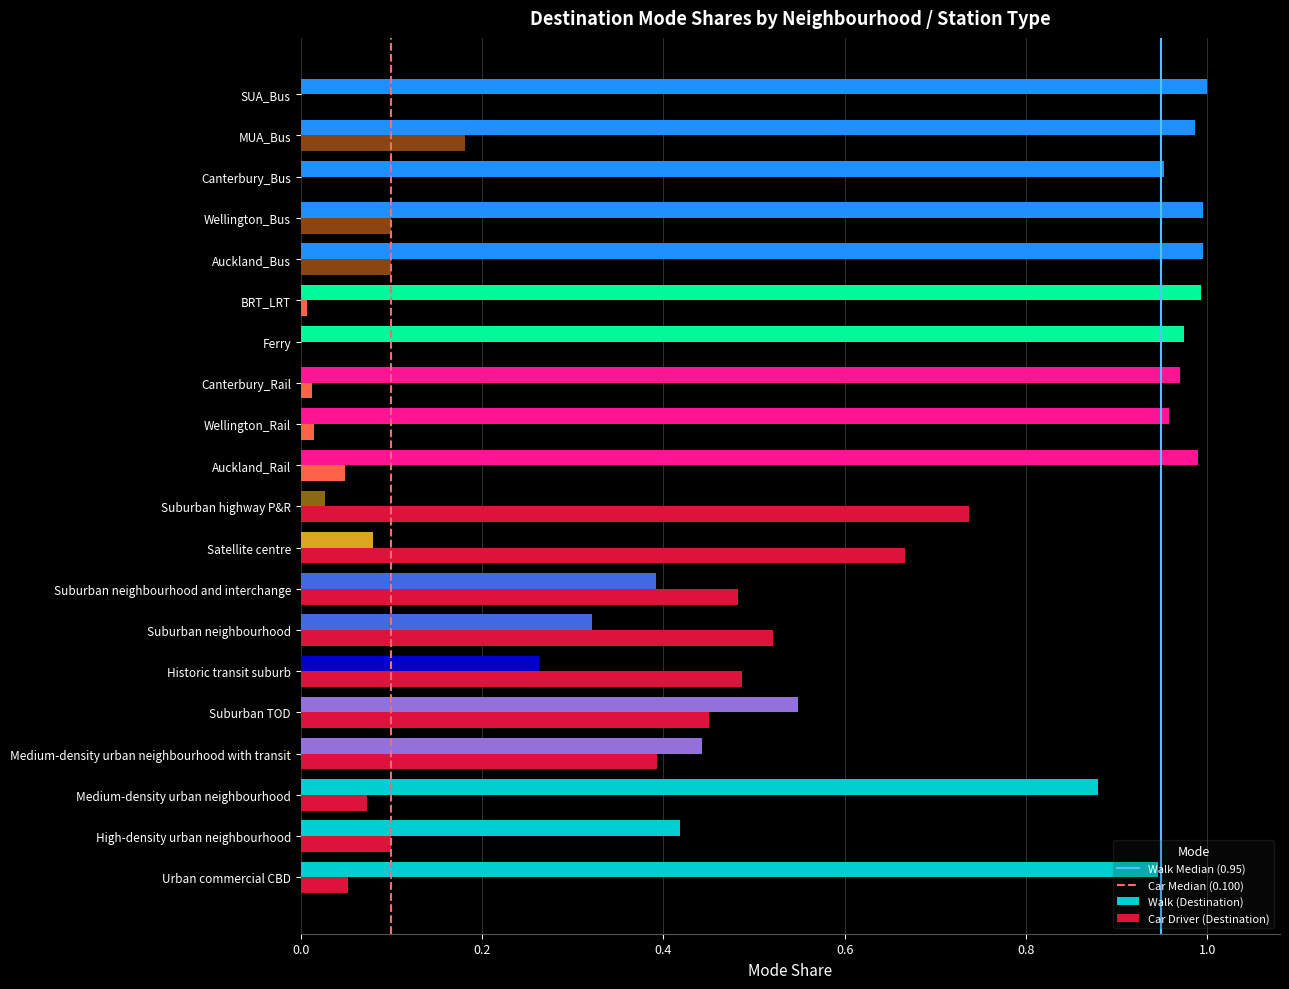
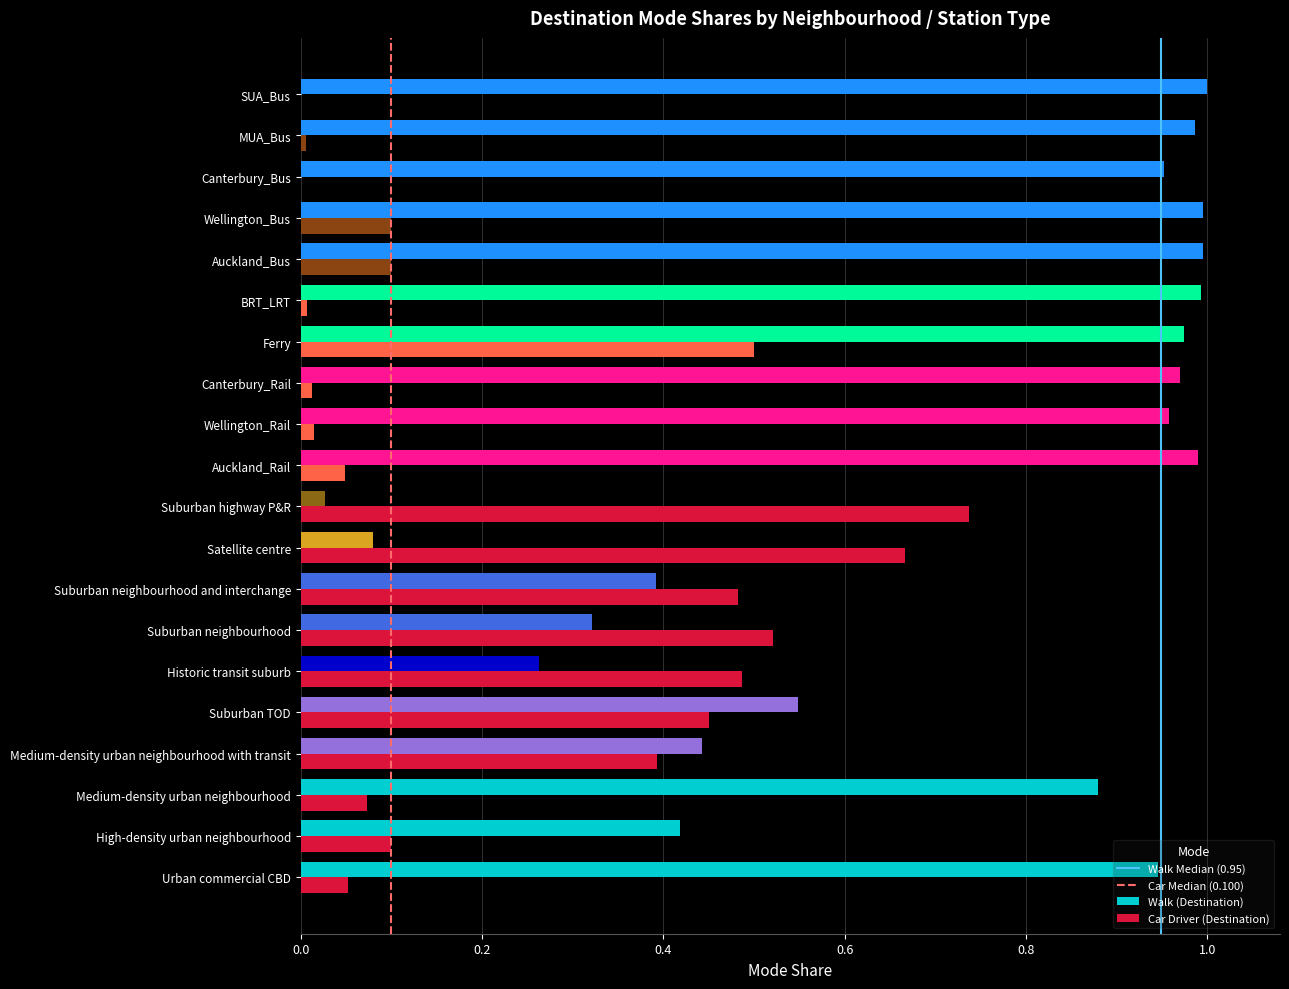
Car Driver (Destination), MUA_Bus: 0.18 -> 0.01
Car Driver (Destination), Ferry: 0.0 -> 0.5
